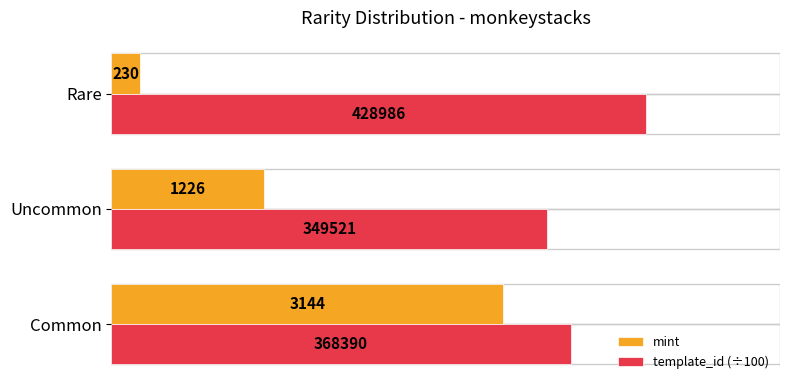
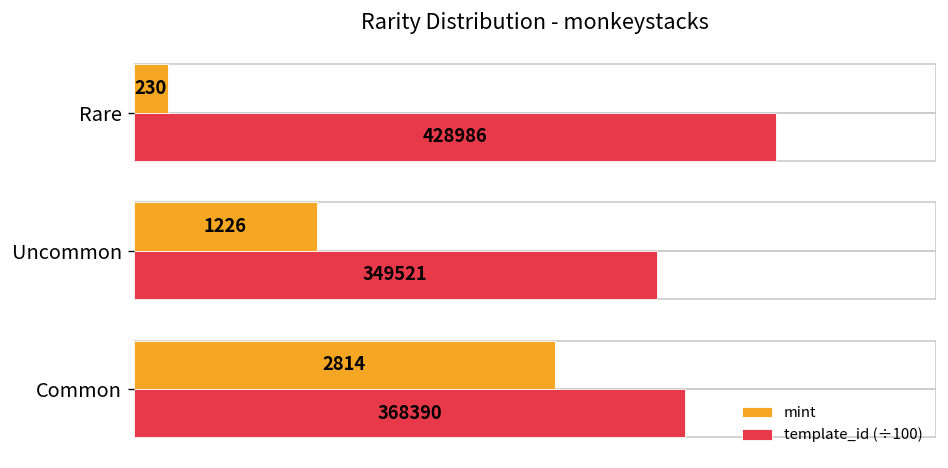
mint, Common: 3144 -> 2814
